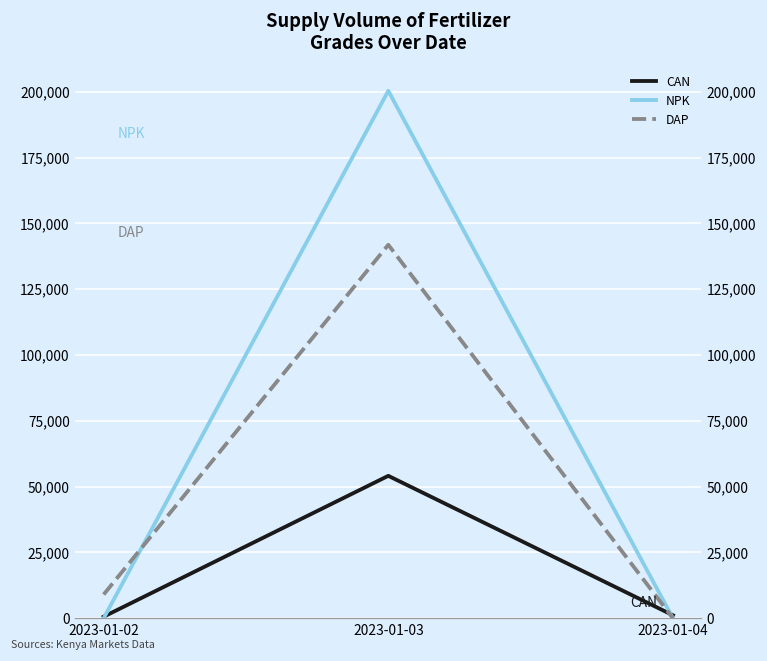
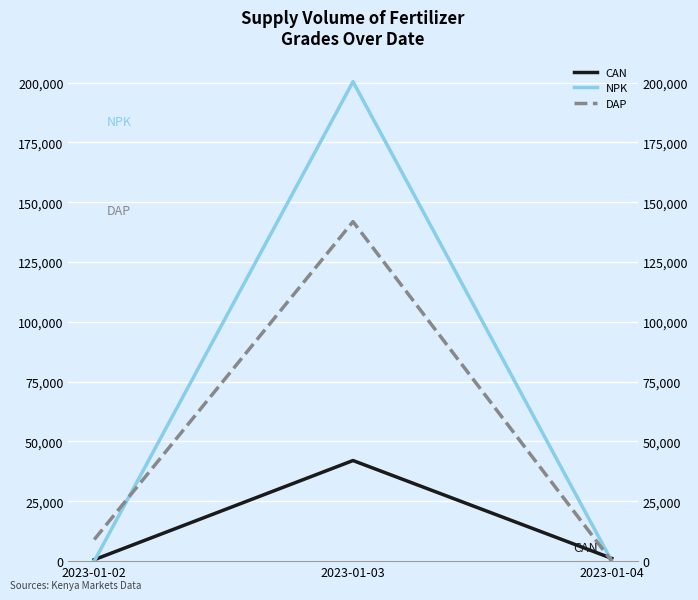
CAN, 2023-01-03: 54,000 -> 42,000
